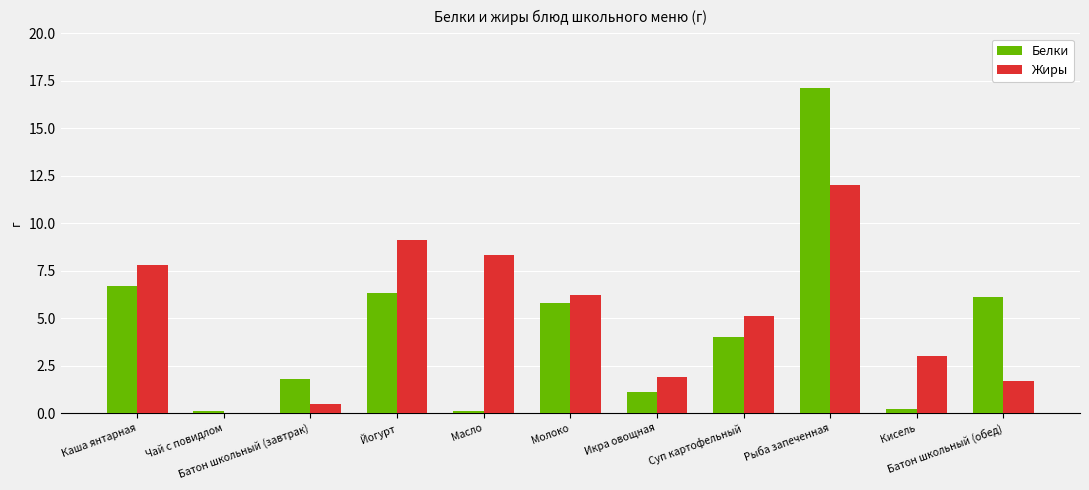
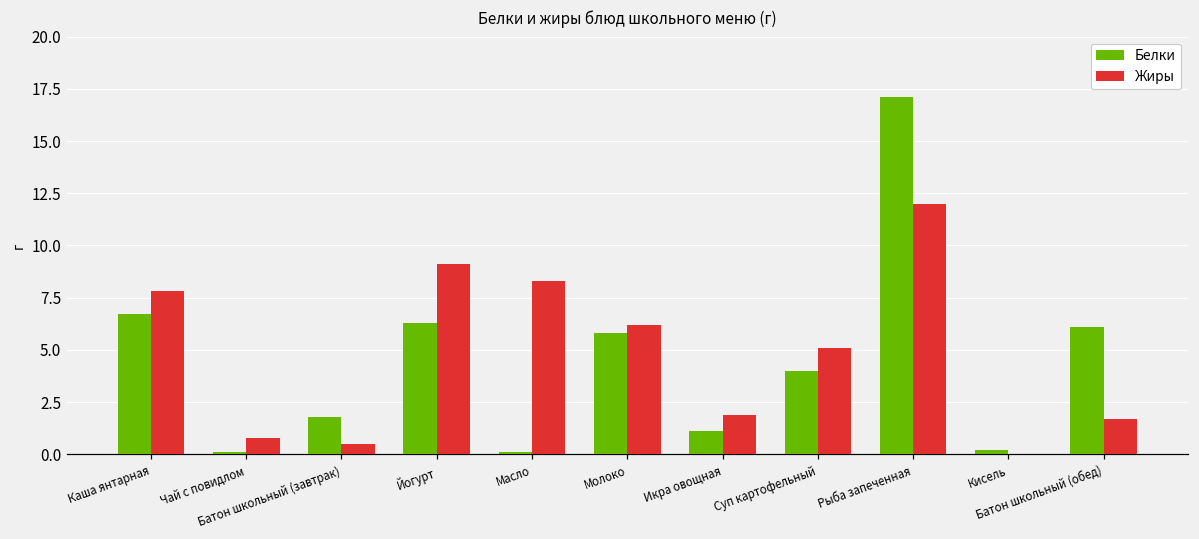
Жиры, Чай с повидлом: 0.0 -> 0.8
Жиры, Кисель: 3 -> 0
